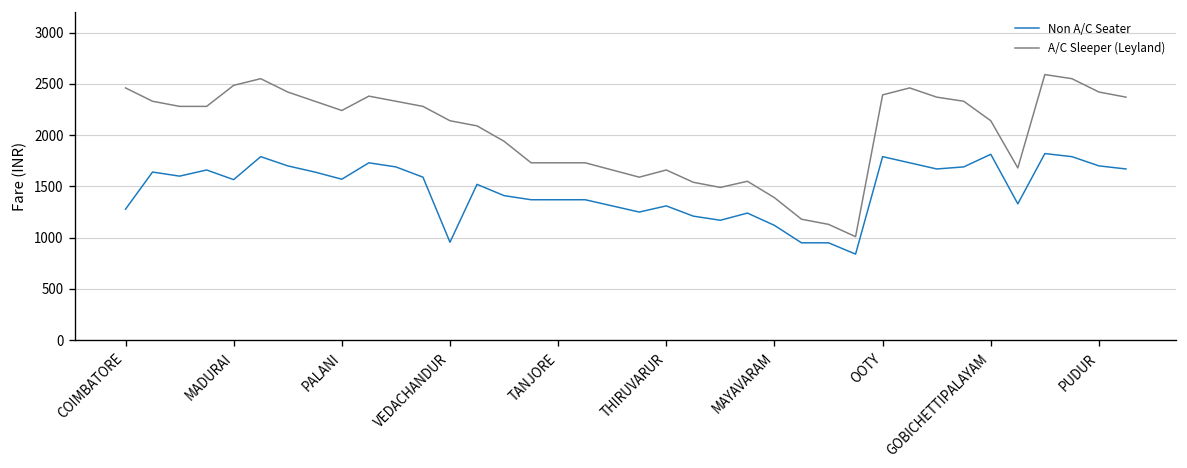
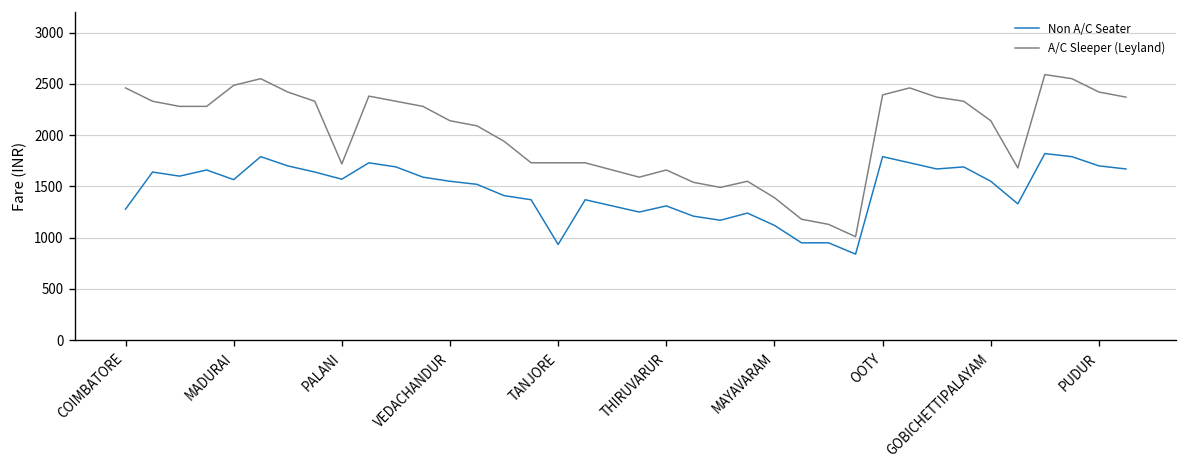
A/C Sleeper (Leyland), PALANI: 2200 -> 1700
Non A/C Seater, VEDACHANDUR: 1000 -> 1600
Non A/C Seater, TANJORE: 1400 -> 900
Non A/C Seater, GOBICHETTIPALAYAM: 1800 -> 1600
